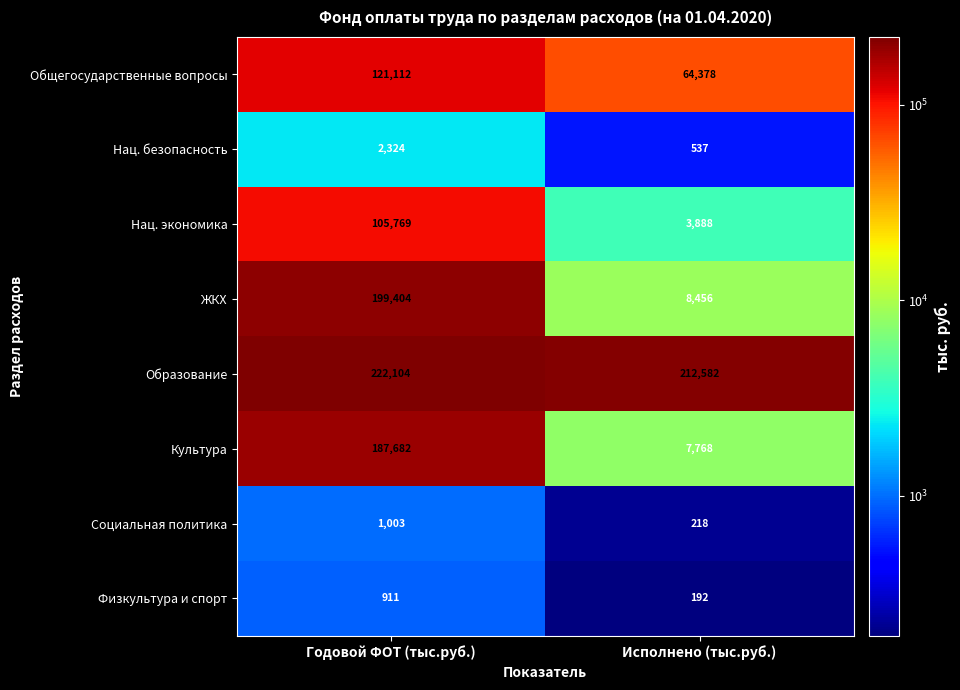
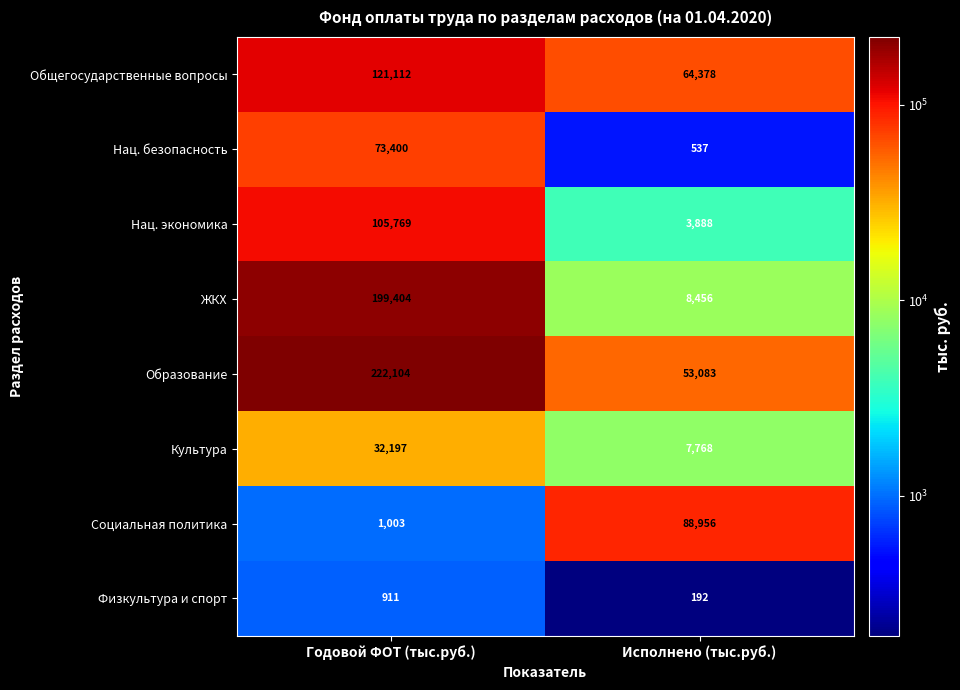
Нац. безопасность, Годовой ФОТ (тыс.руб.): 2,324 -> 73,400
Образование, Исполнено (тыс.руб.): 212,582 -> 53,083
Культура, Годовой ФОТ (тыс.руб.): 187,682 -> 32,197
Социальная политика, Исполнено (тыс.руб.): 218 -> 88,956
